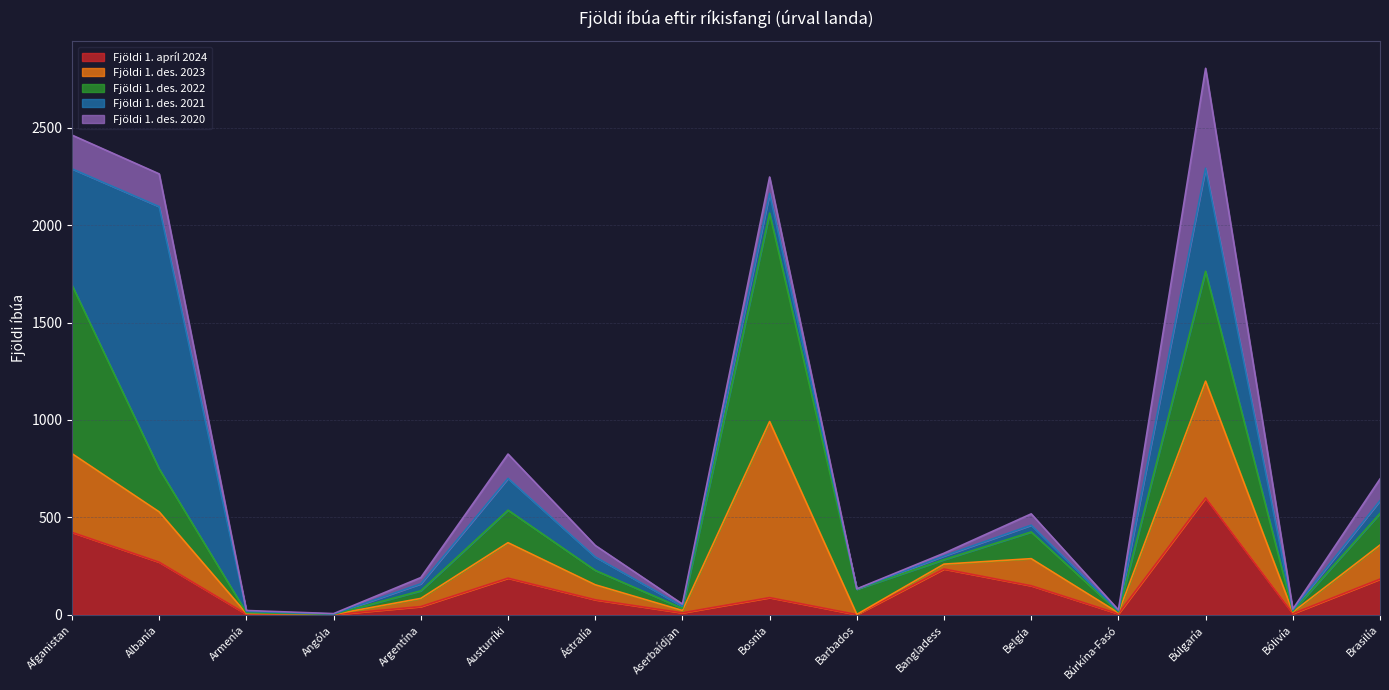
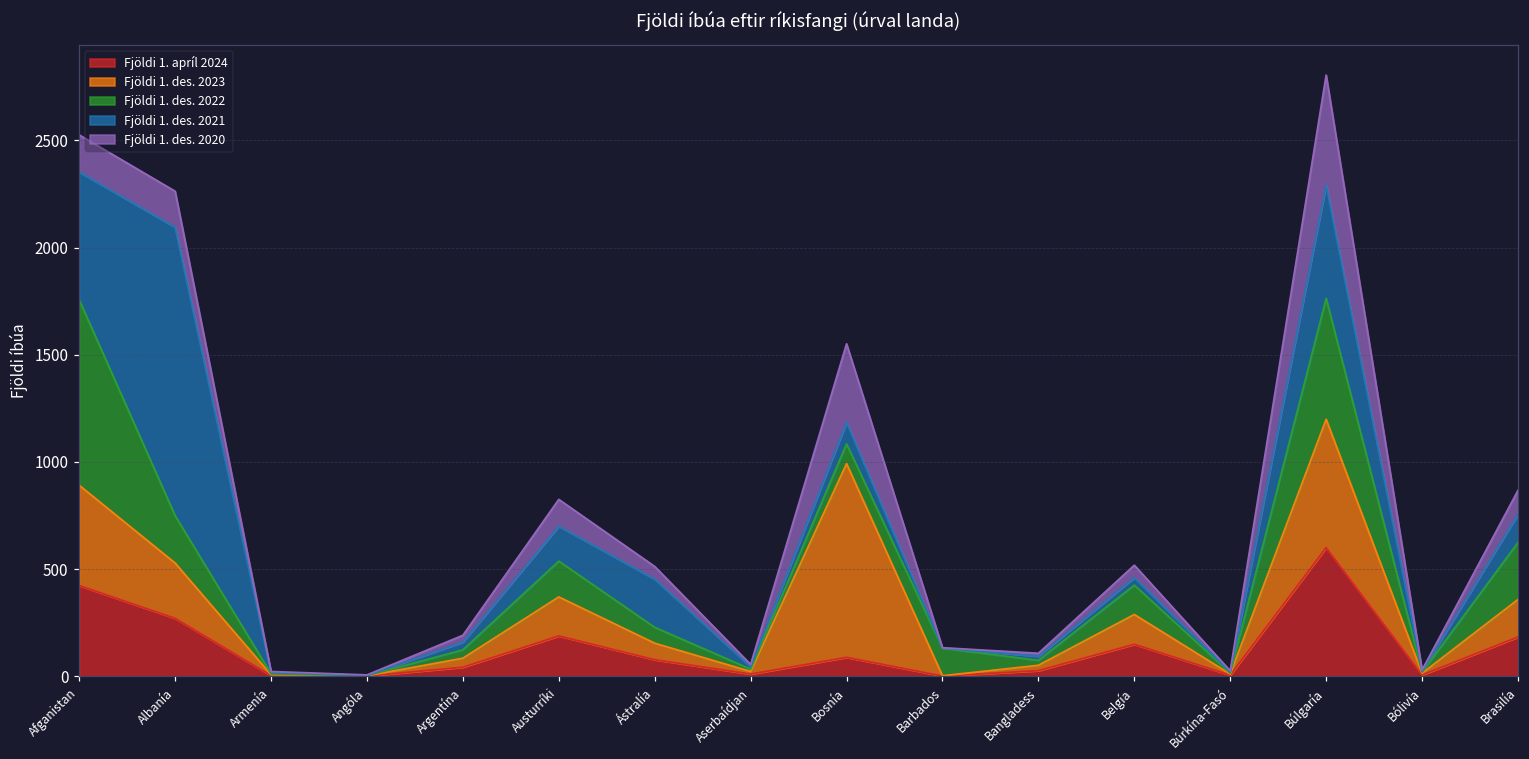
Fjöldi 1. des. 2023, Afganistan: 400 -> 470
Fjöldi 1. des. 2021, Ástralía: 70 -> 230
Fjöldi 1. des. 2022, Bosnía: 1070 -> 90
Fjöldi 1. des. 2020, Bosnía: 80 -> 370
Fjöldi 1. apríl 2024, Bangladess: 240 -> 30
Fjöldi 1. des. 2022, Brasilía: 160 -> 270
Fjöldi 1. des. 2021, Brasilía: 70 -> 130
